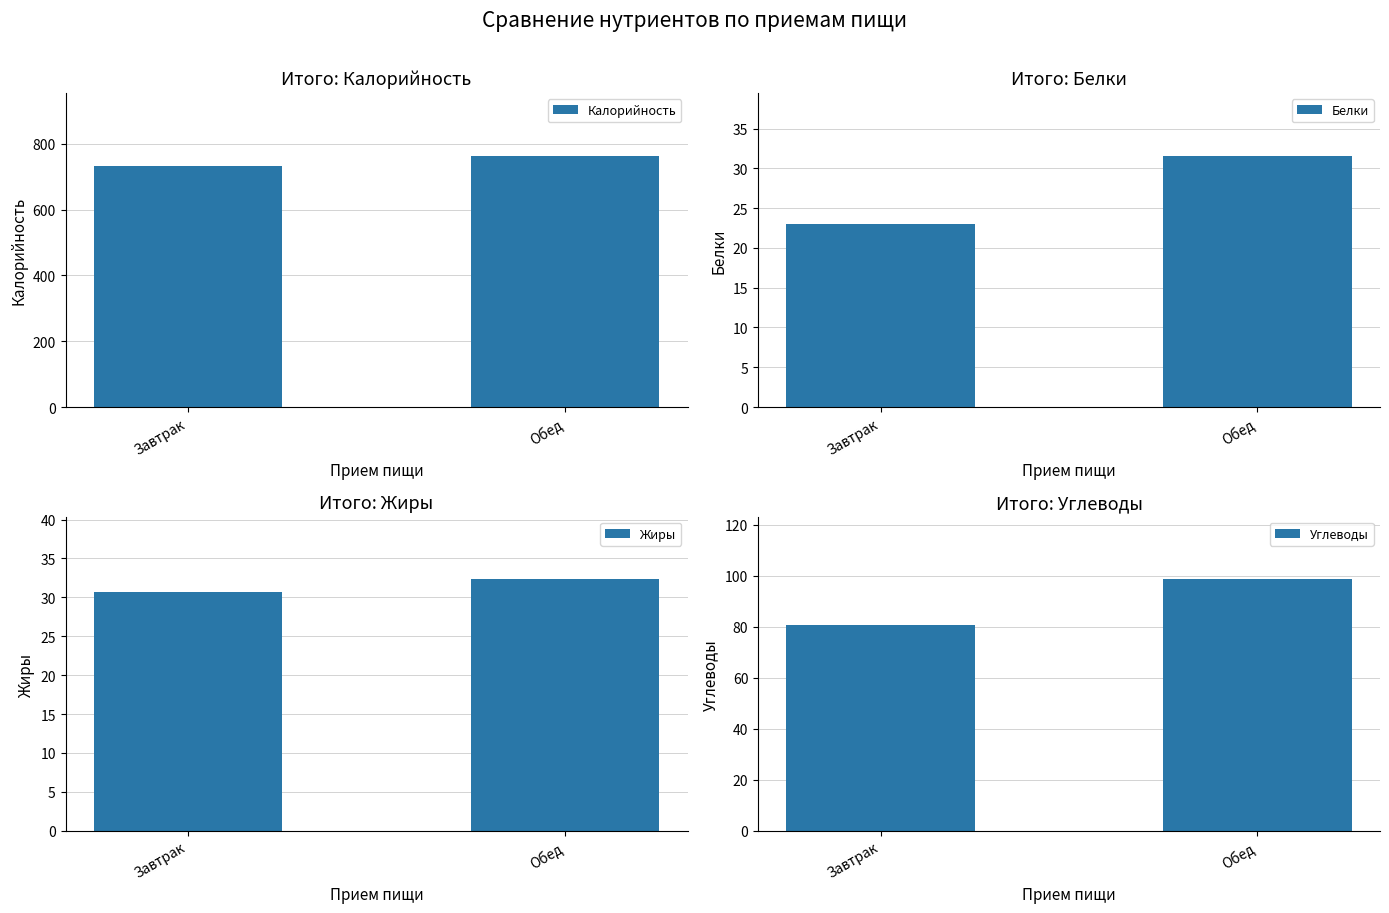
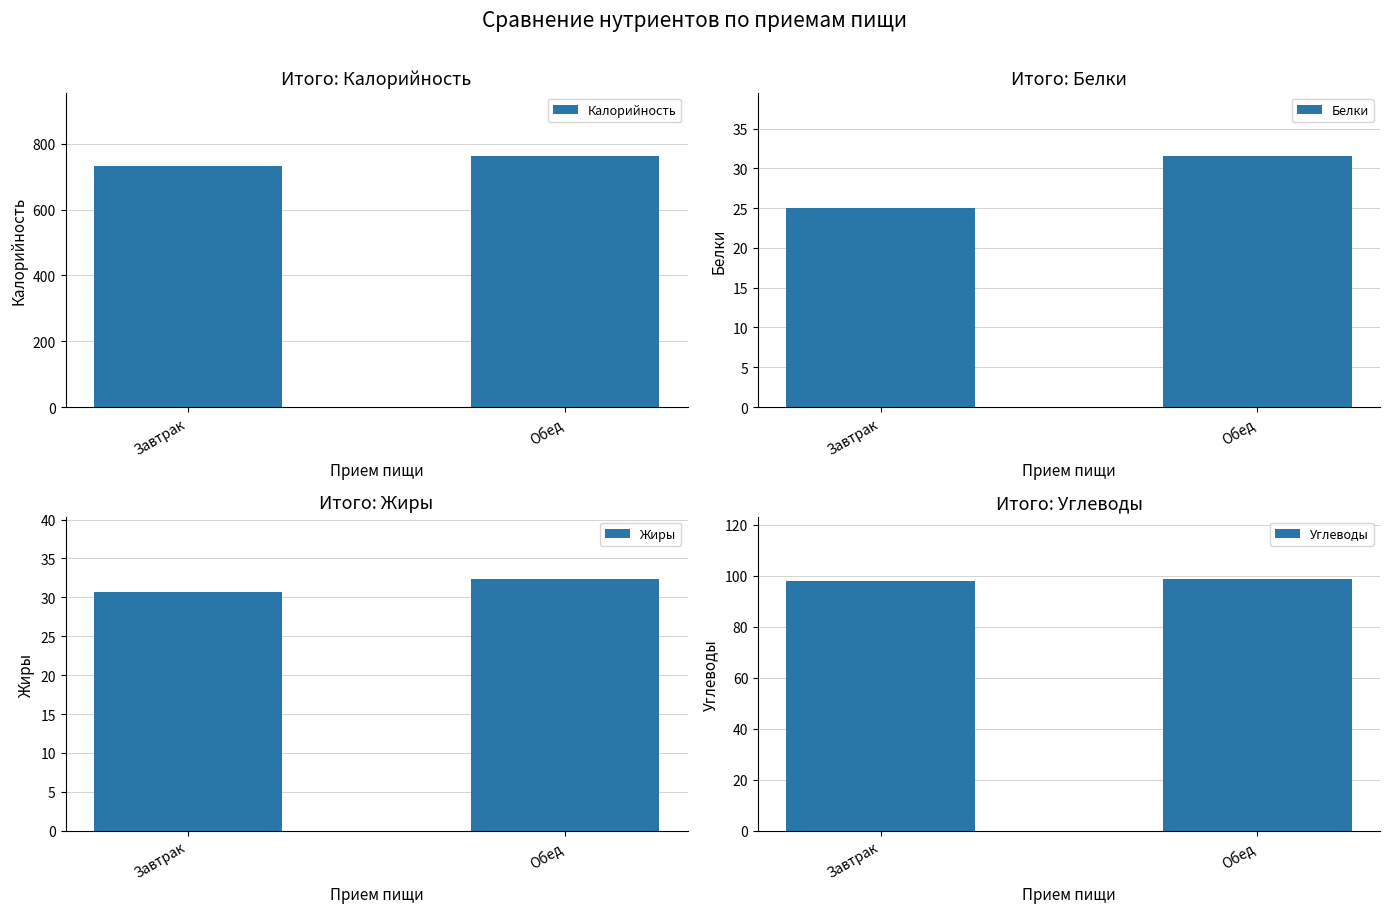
Итого: Белки, Завтрак: 23 -> 25
Итого: Углеводы, Завтрак: 81 -> 98
